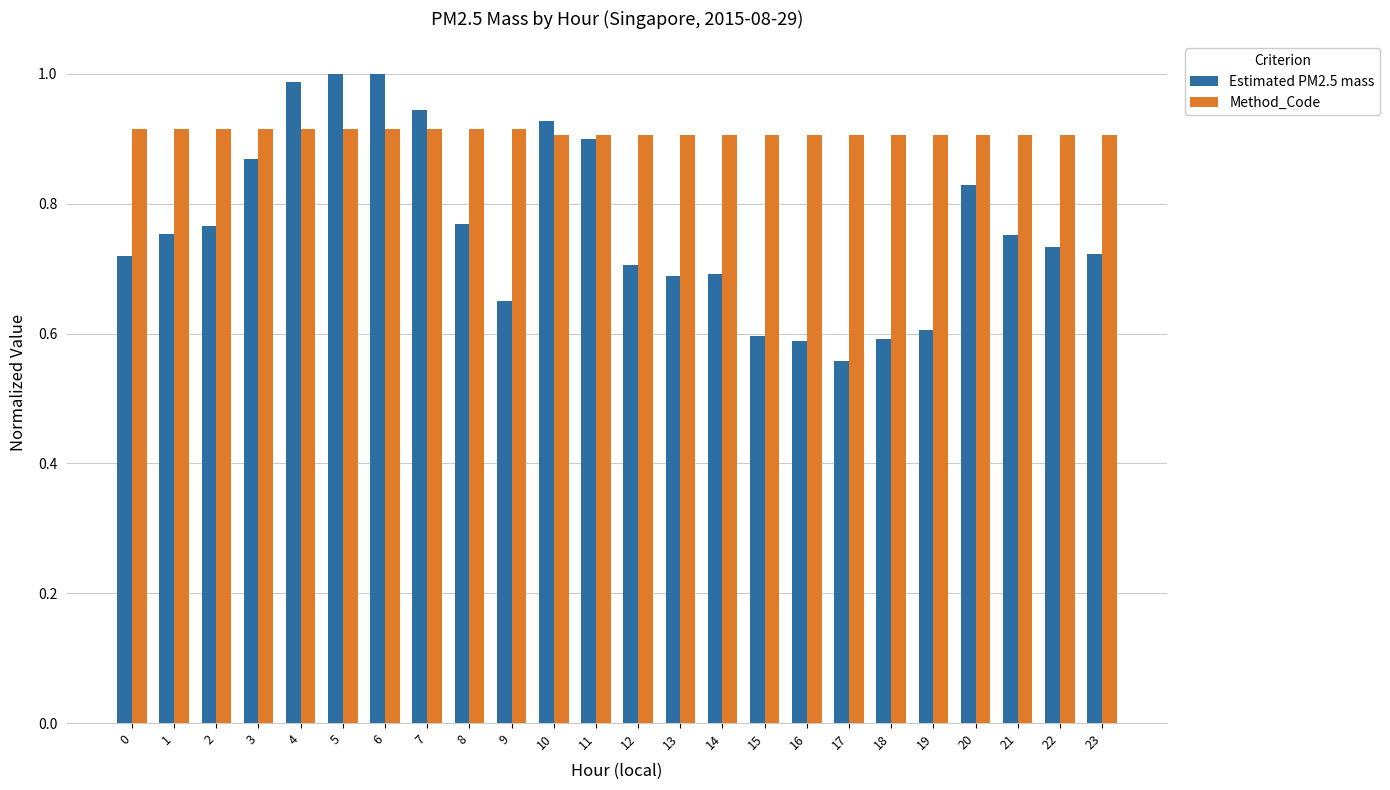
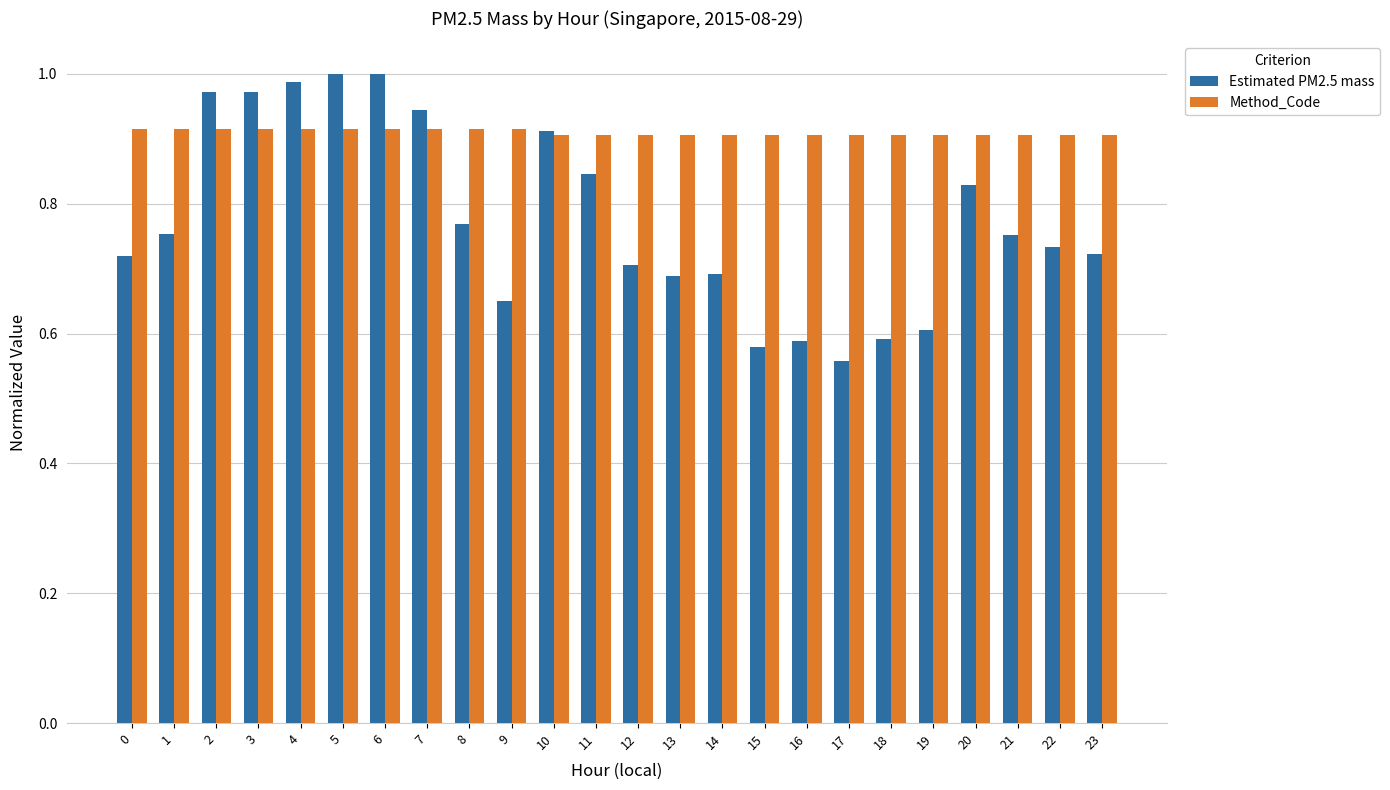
Estimated PM2.5 mass, 2: 0.77 -> 0.97
Estimated PM2.5 mass, 3: 0.87 -> 0.97
Estimated PM2.5 mass, 10: 0.93 -> 0.91
Estimated PM2.5 mass, 11: 0.90 -> 0.85
Estimated PM2.5 mass, 15: 0.60 -> 0.58
